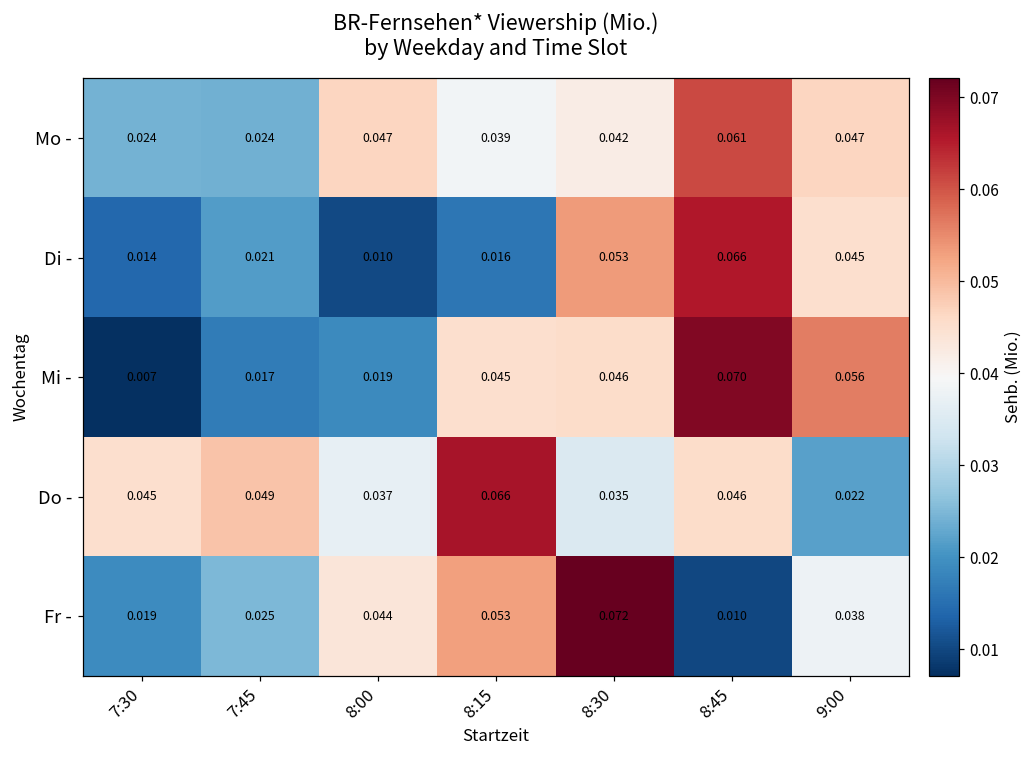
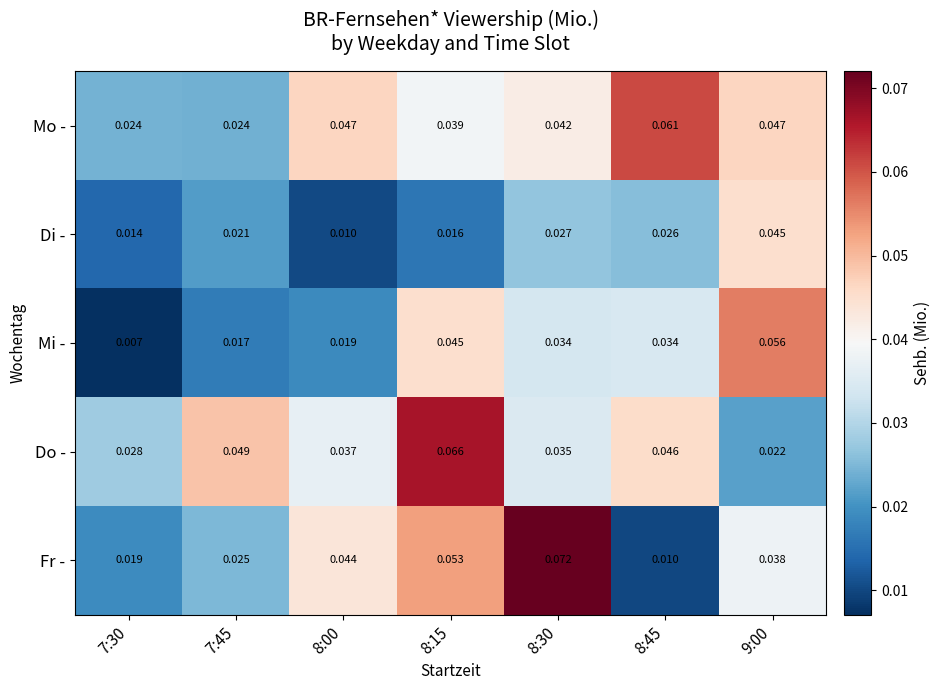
Di -, 8:30: 0.053 -> 0.027
Di -, 8:45: 0.066 -> 0.026
Mi -, 8:30: 0.046 -> 0.034
Mi -, 8:45: 0.070 -> 0.034
Do -, 7:30: 0.045 -> 0.028
